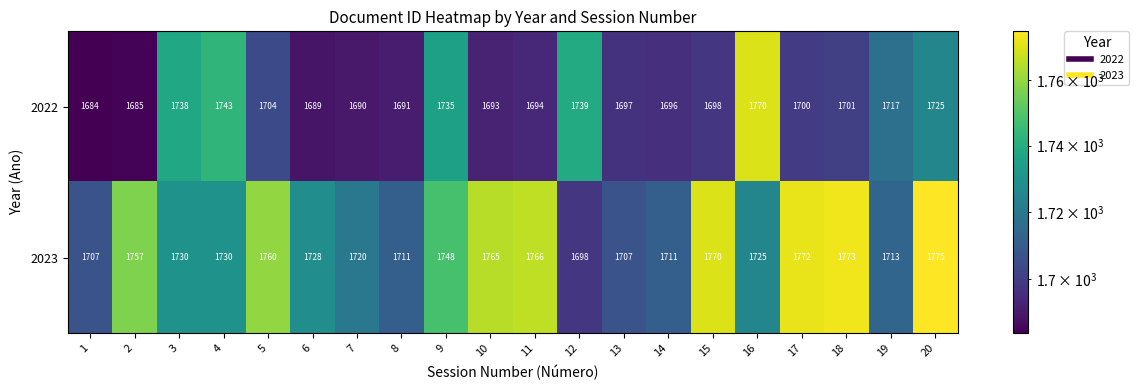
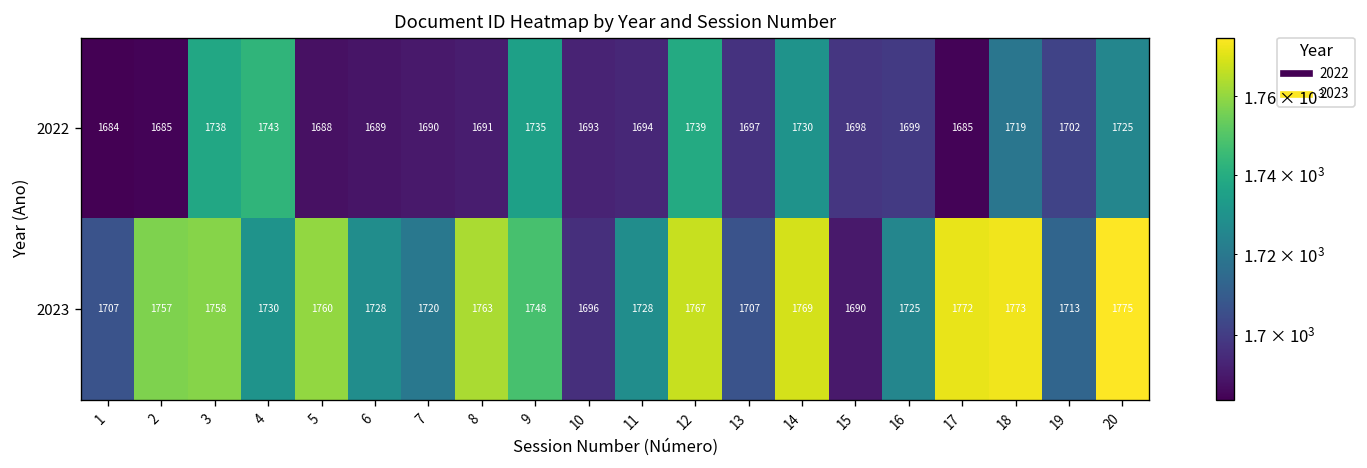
2022, 5: 1704 -> 1688
2022, 14: 1696 -> 1730
2022, 16: 1770 -> 1699
2022, 17: 1700 -> 1685
2022, 18: 1701 -> 1719
2022, 19: 1717 -> 1702
2023, 3: 1730 -> 1758
2023, 8: 1711 -> 1763
2023, 10: 1765 -> 1696
2023, 11: 1766 -> 1728
2023, 12: 1698 -> 1767
2023, 14: 1711 -> 1769
2023, 15: 1770 -> 1690
